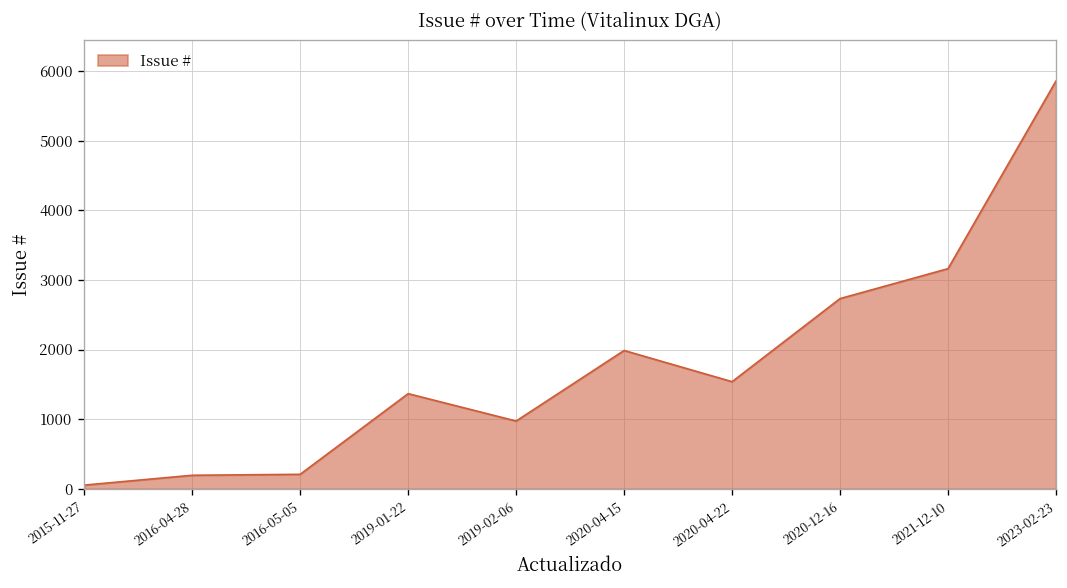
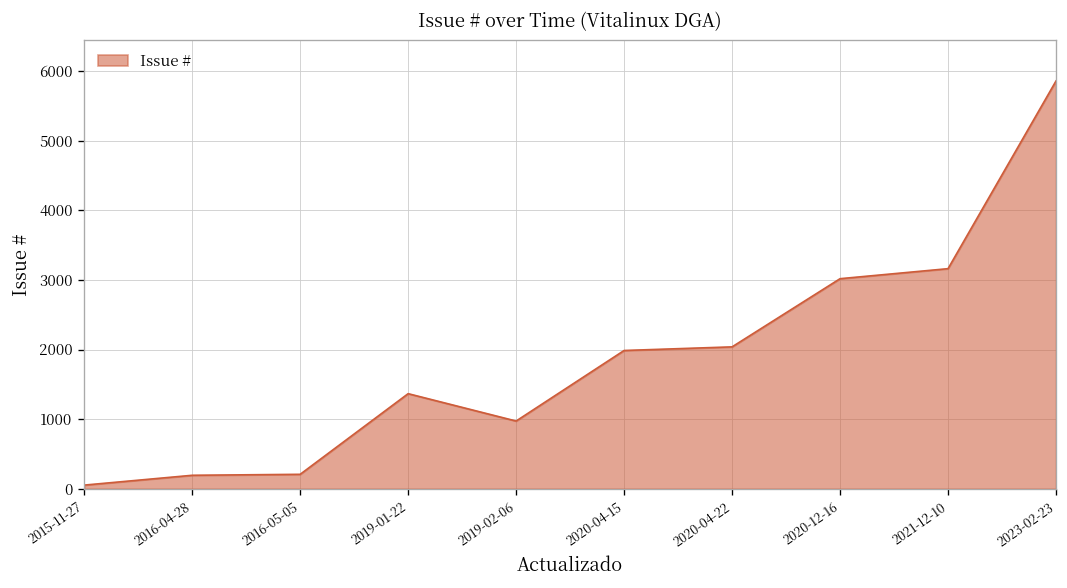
2020-04-22: 1500 -> 2000
2020-12-16: 2700 -> 3000
